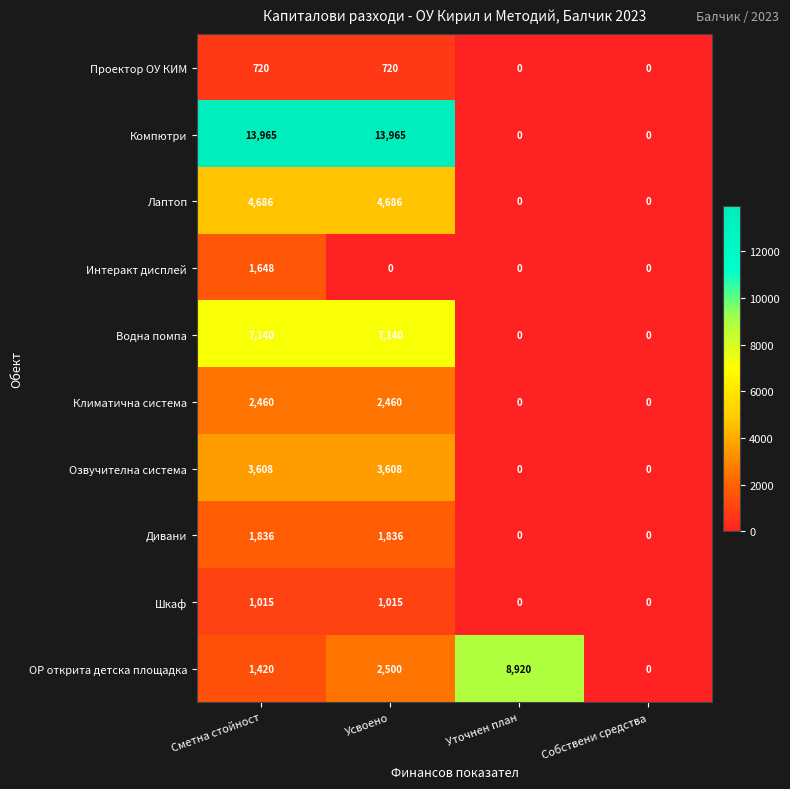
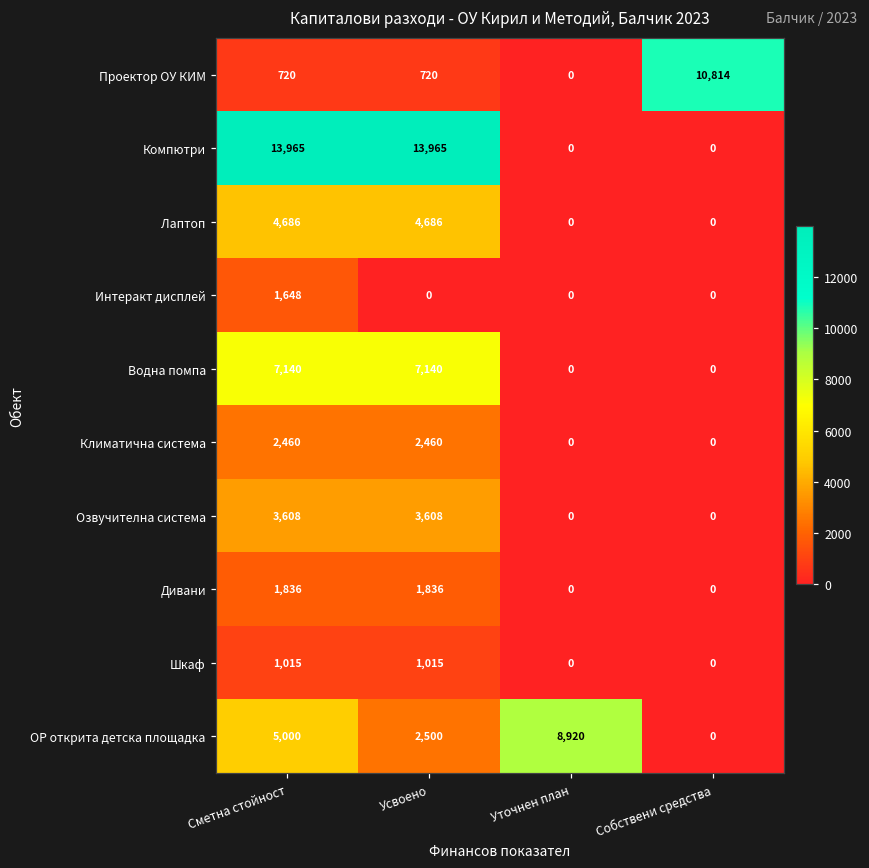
Проектор ОУ КИМ, Собствени средства: 0 -> 10,814
ОР открита детска площадка, Сметна стойност: 1,420 -> 5,000
